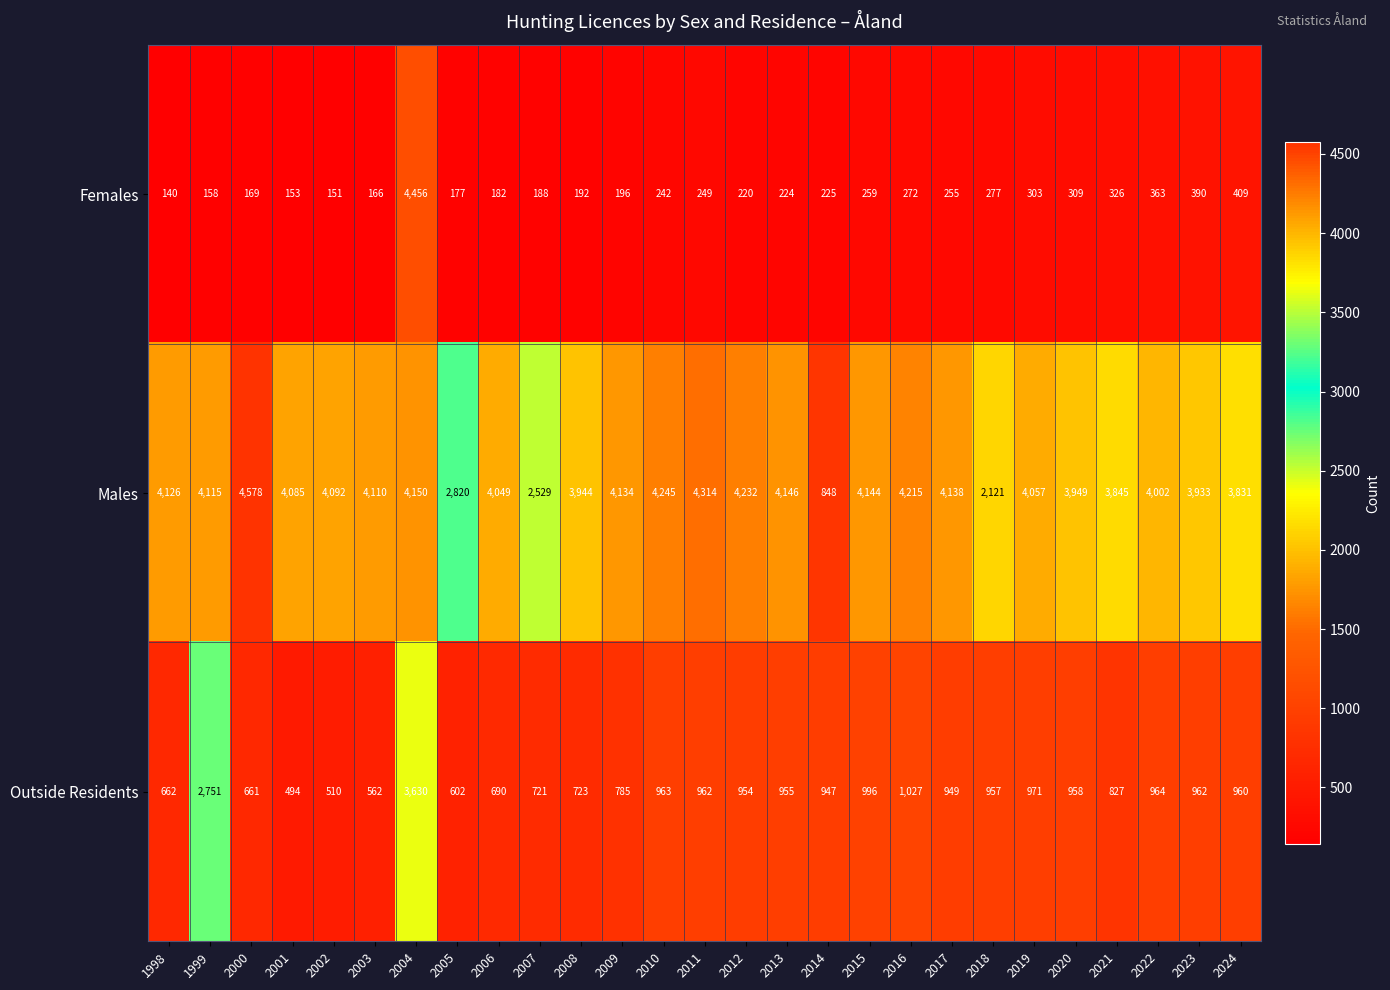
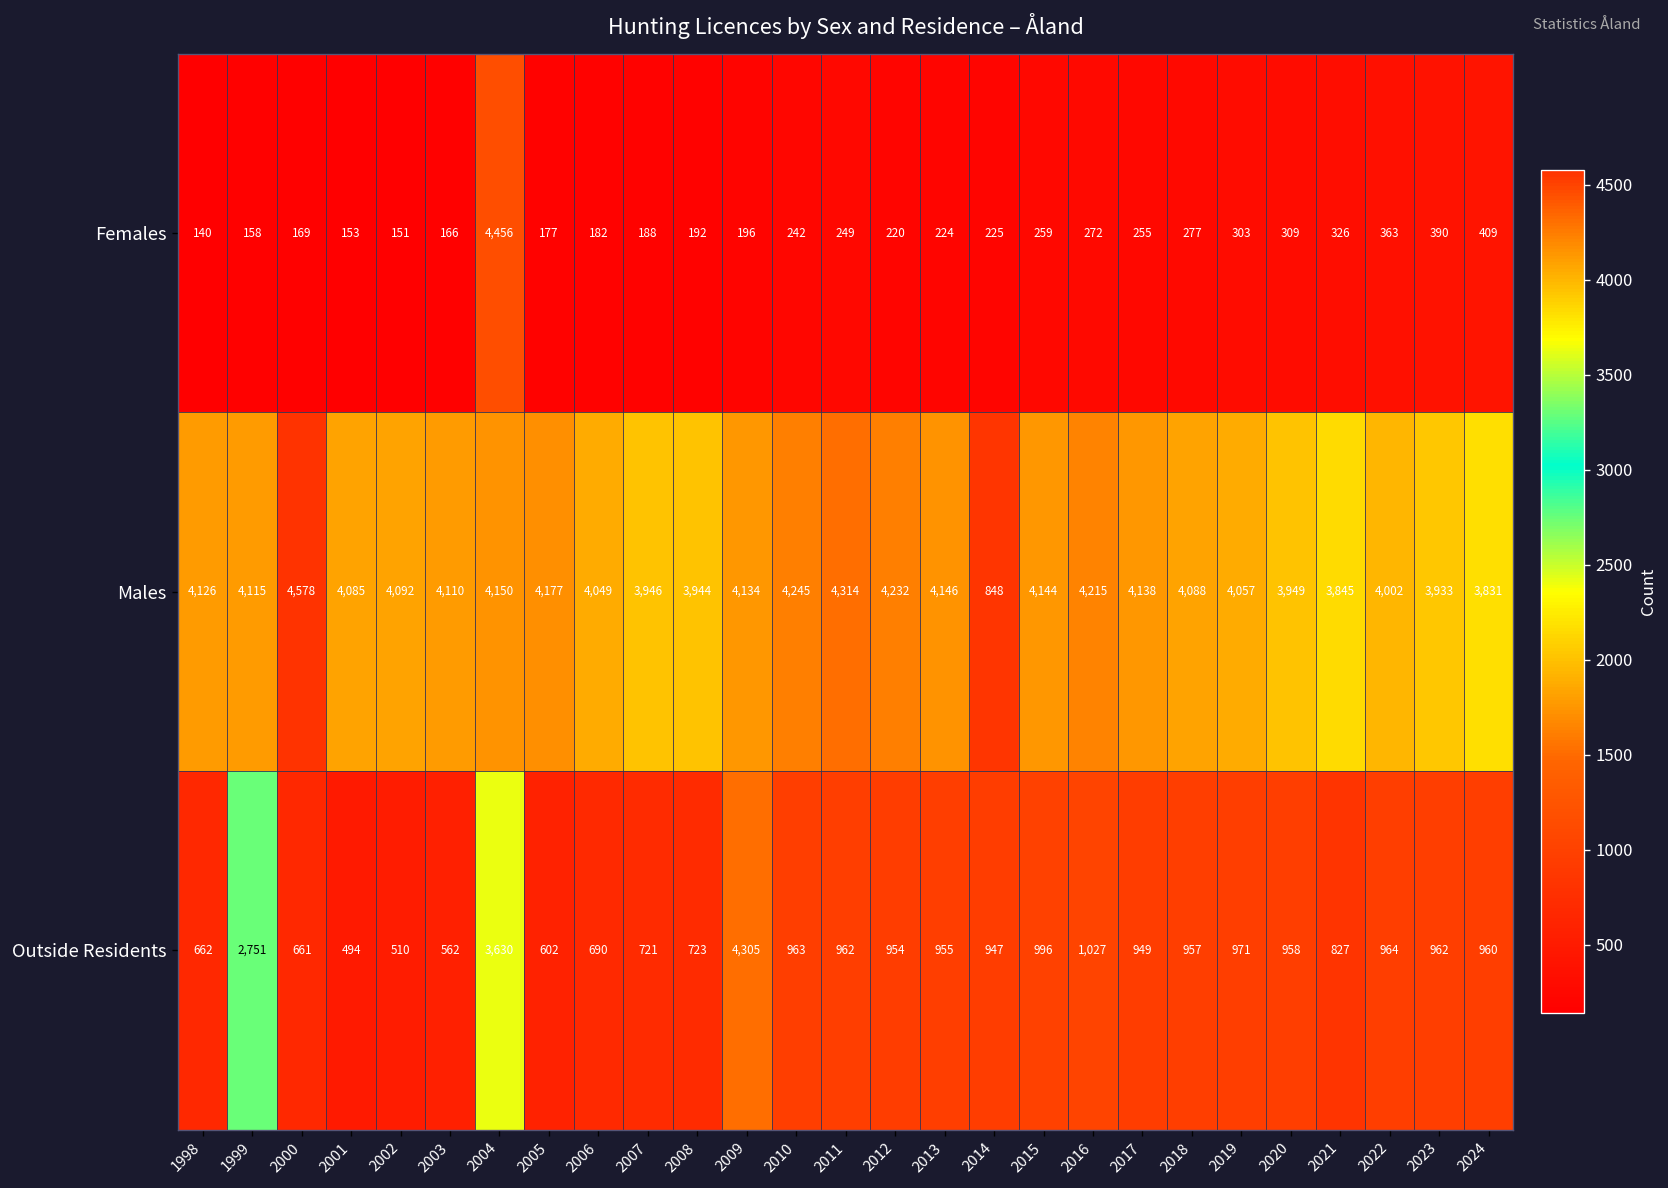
Males, 2005: 2,820 -> 4,177
Males, 2007: 2,529 -> 3,946
Males, 2018: 2,121 -> 4,088
Outside Residents, 2009: 785 -> 4,305
